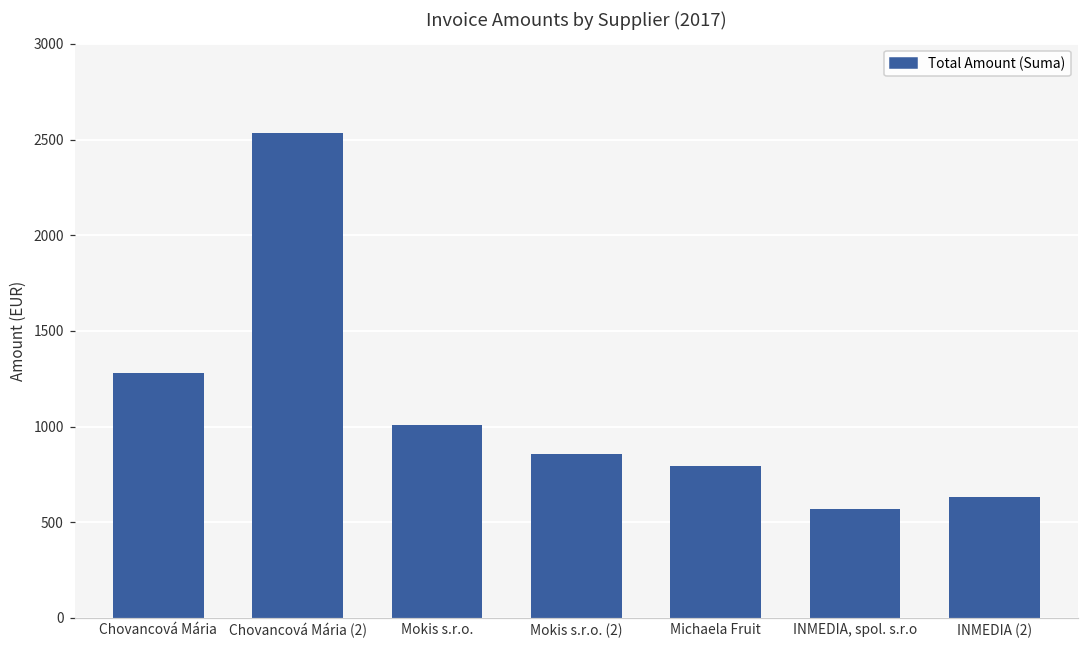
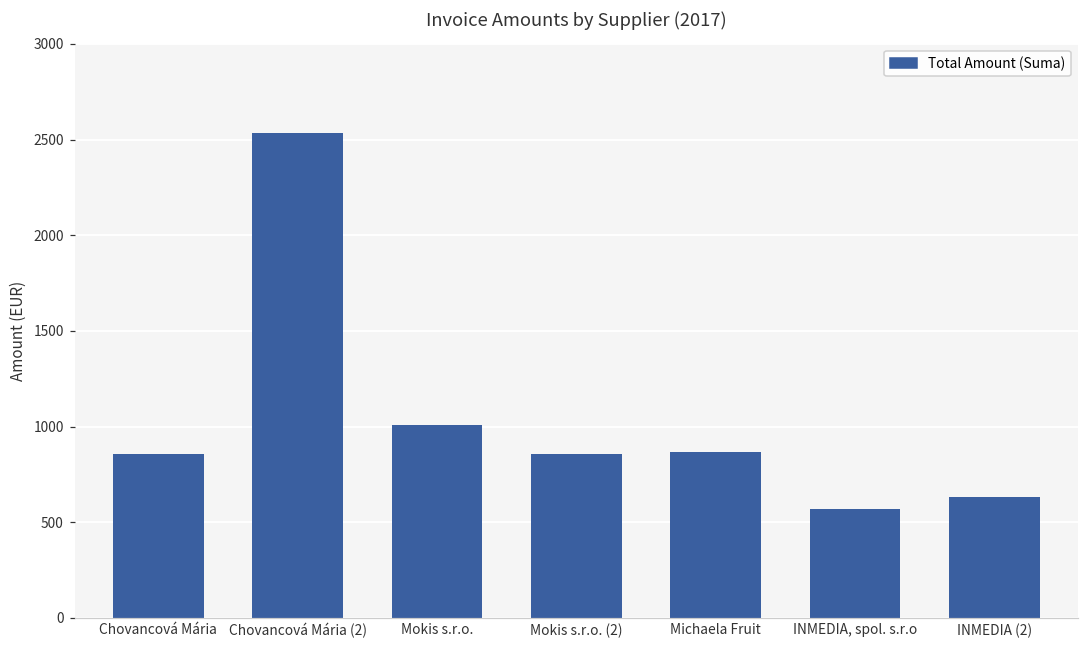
Chovancová Mária: 1280 -> 860
Michaela Fruit: 790 -> 870
